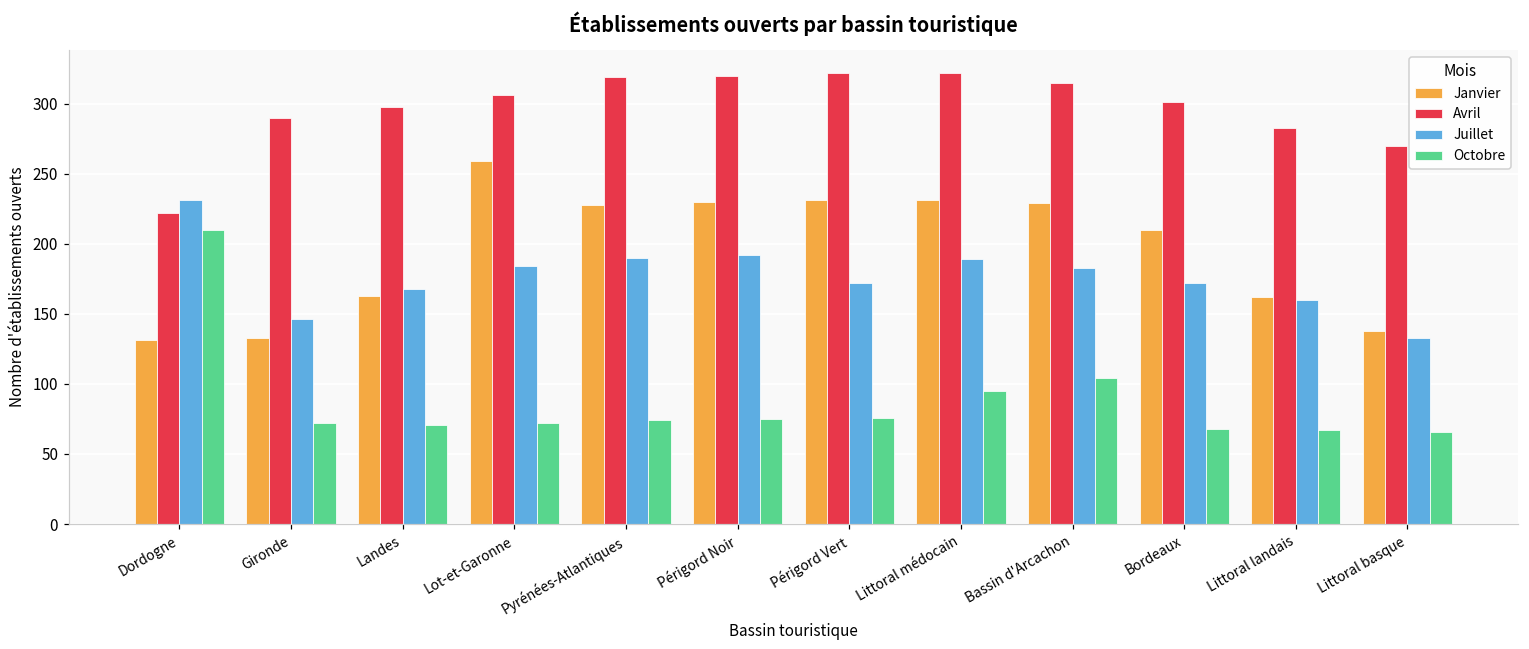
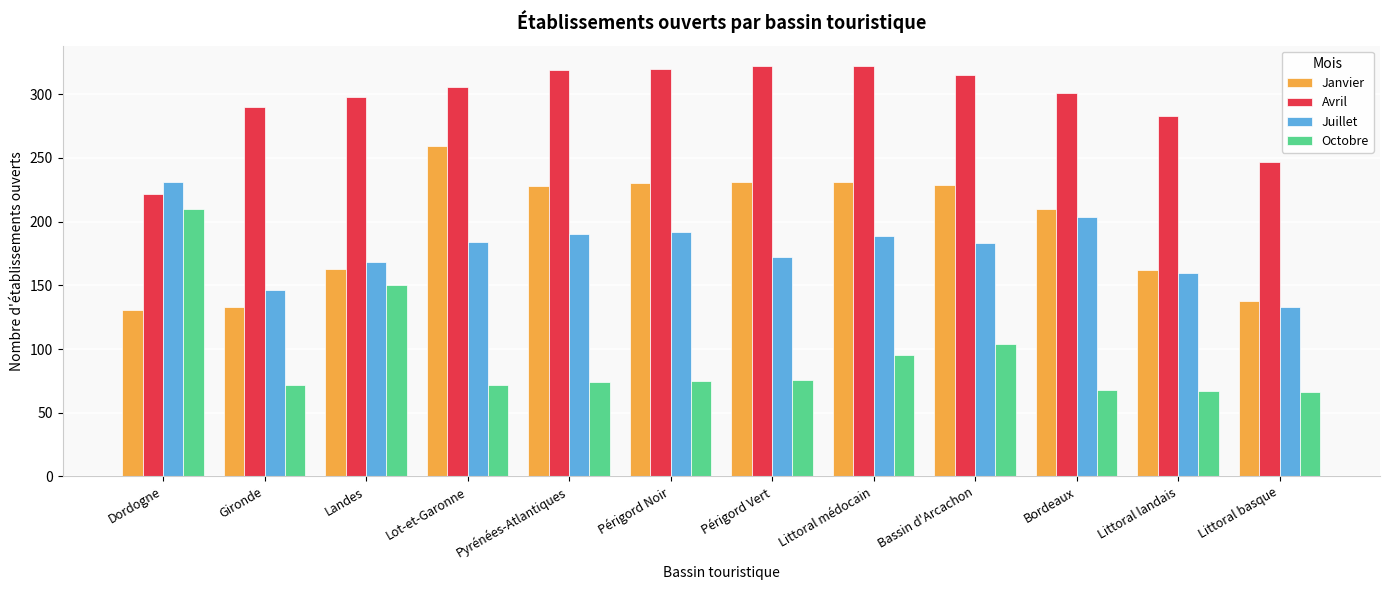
Octobre, Landes: 71 -> 150
Juillet, Bordeaux: 172 -> 204
Avril, Littoral basque: 270 -> 247
